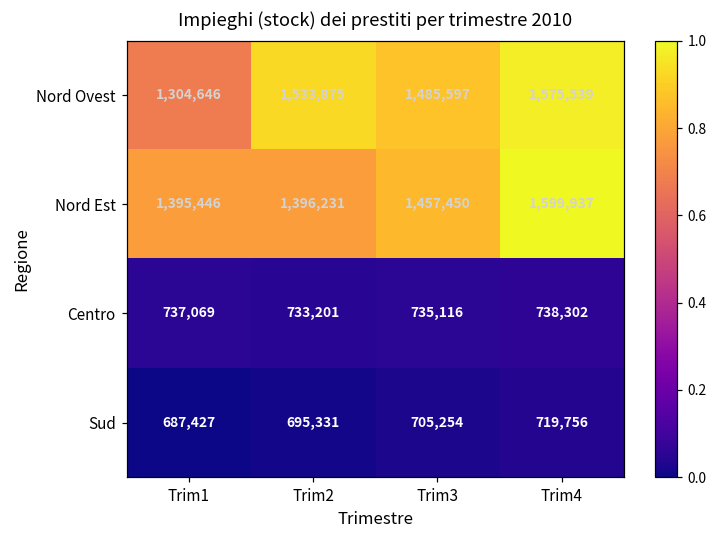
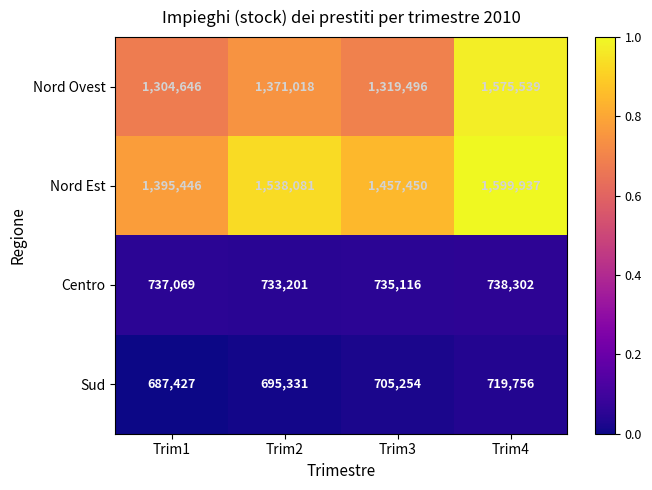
Nord Ovest, Trim2: 1,533,875 -> 1,371,018
Nord Ovest, Trim3: 1,485,597 -> 1,319,496
Nord Est, Trim2: 1,396,231 -> 1,538,081
